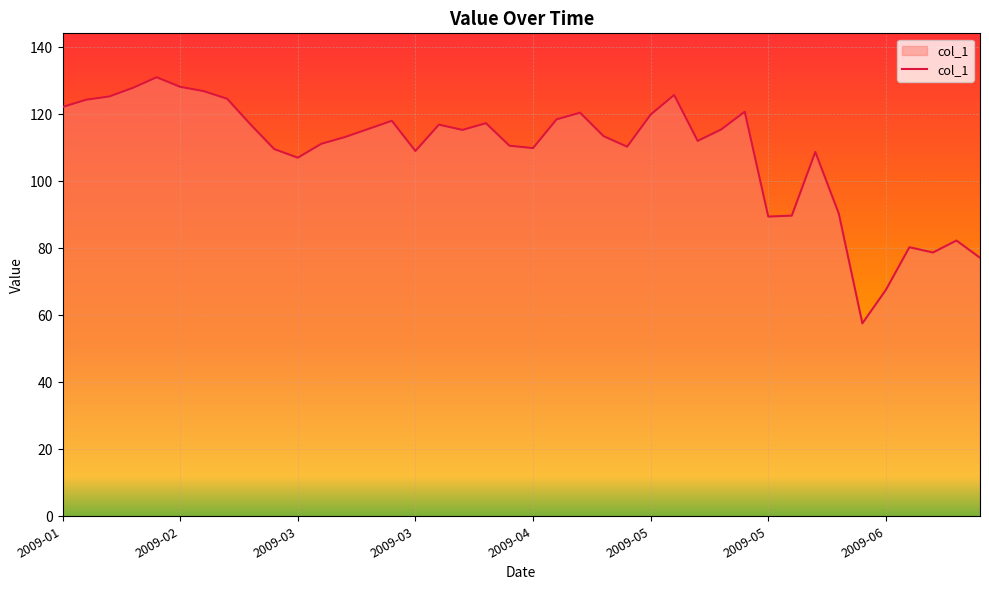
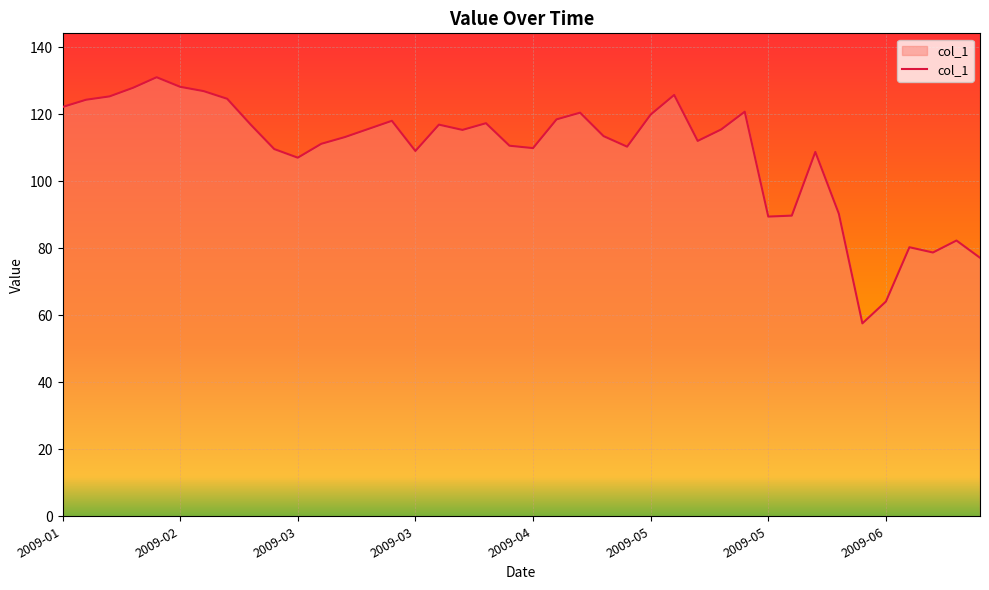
2009-06: 68 -> 64
